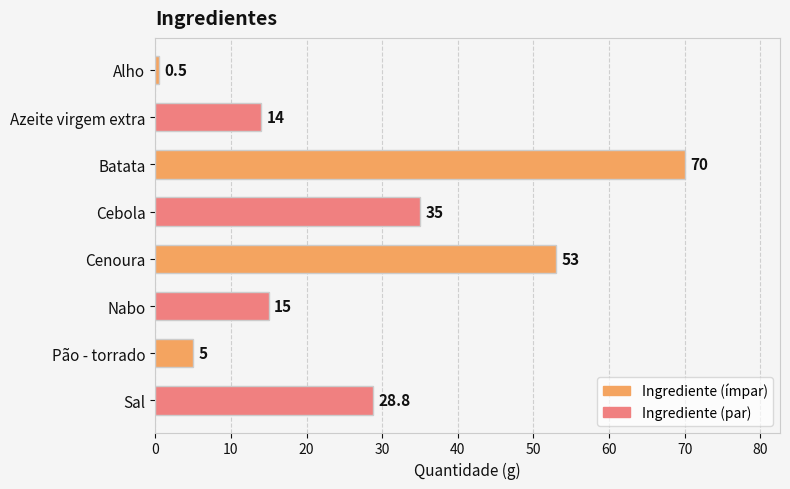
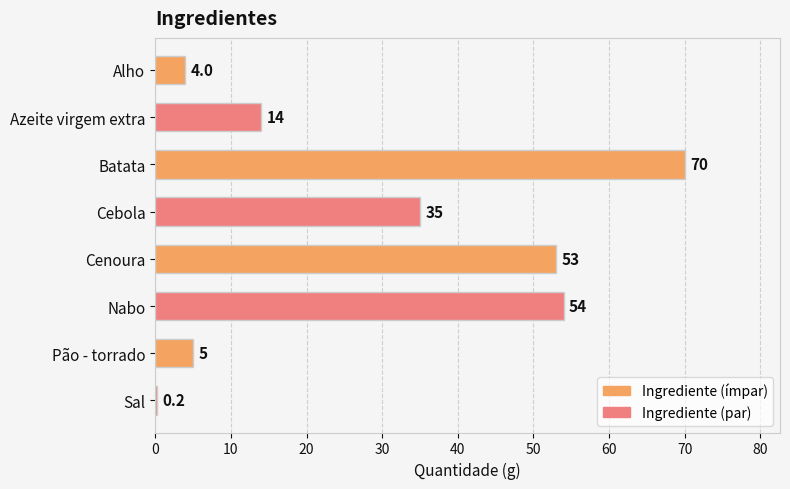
Alho: 0.5 -> 4.0
Nabo: 15 -> 54
Sal: 28.8 -> 0.2
